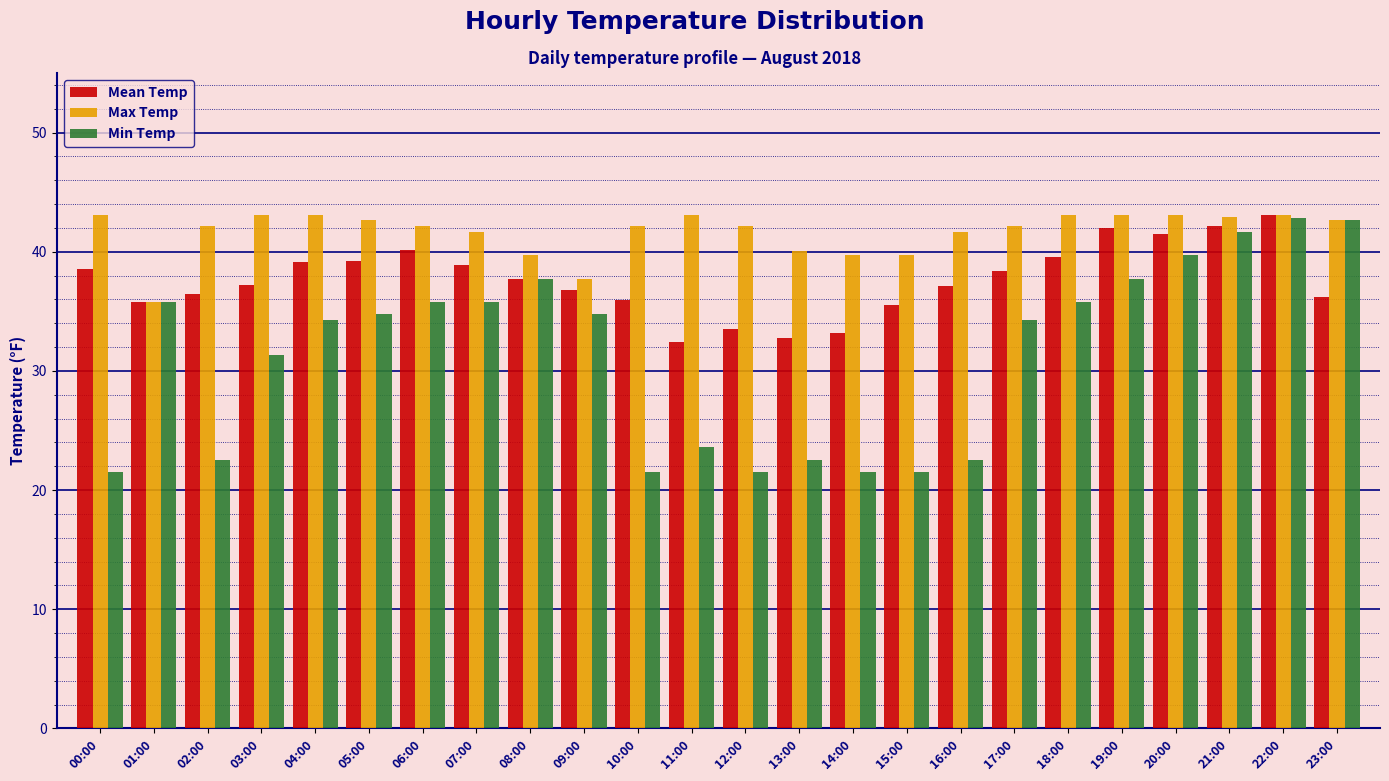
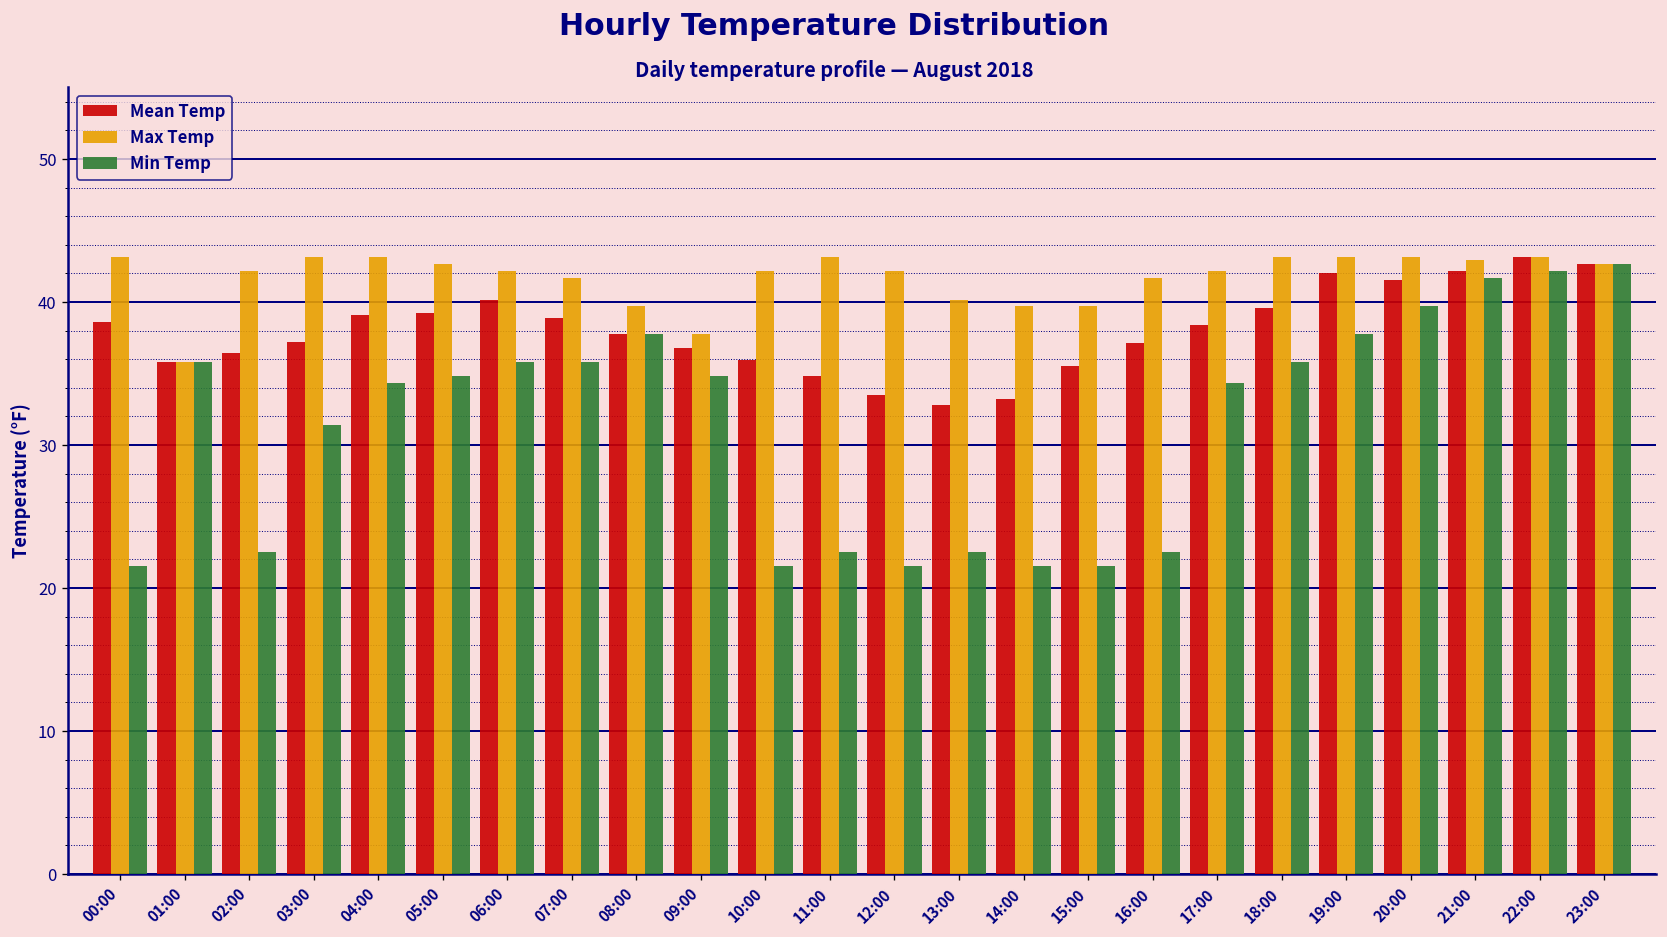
Mean Temp, 11:00: 32.5 -> 34.8
Min Temp, 11:00: 23.6 -> 22.5
Min Temp, 22:00: 42.9 -> 42.1
Mean Temp, 23:00: 36.2 -> 42.6
